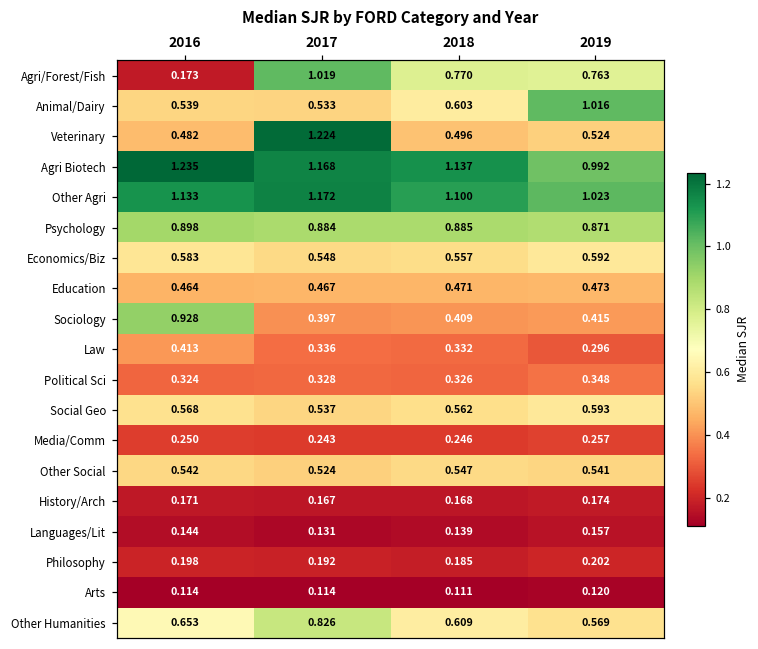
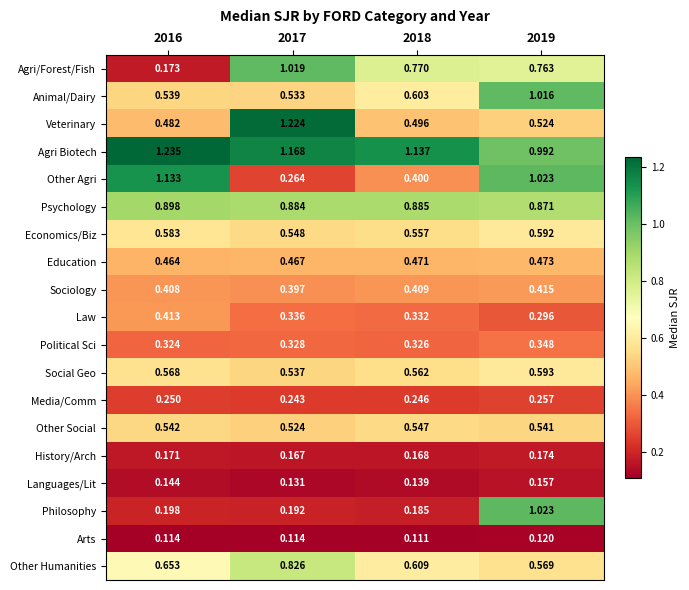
Other Agri, 2017: 1.172 -> 0.264
Other Agri, 2018: 1.100 -> 0.400
Sociology, 2016: 0.928 -> 0.408
Philosophy, 2019: 0.202 -> 1.023
